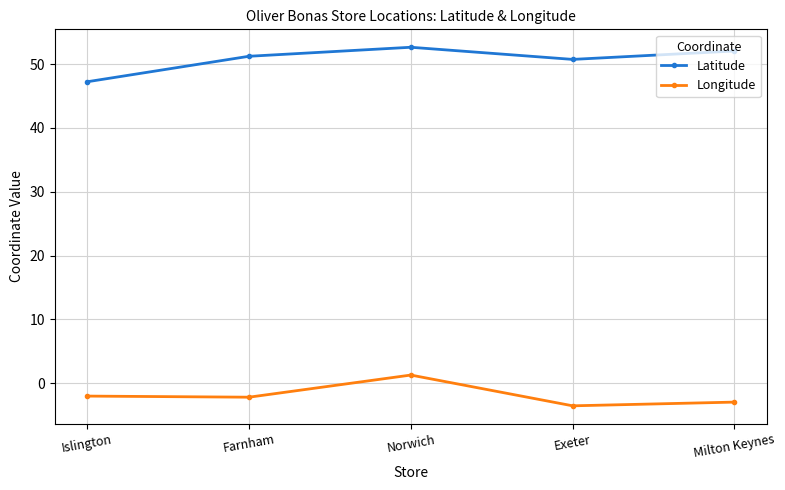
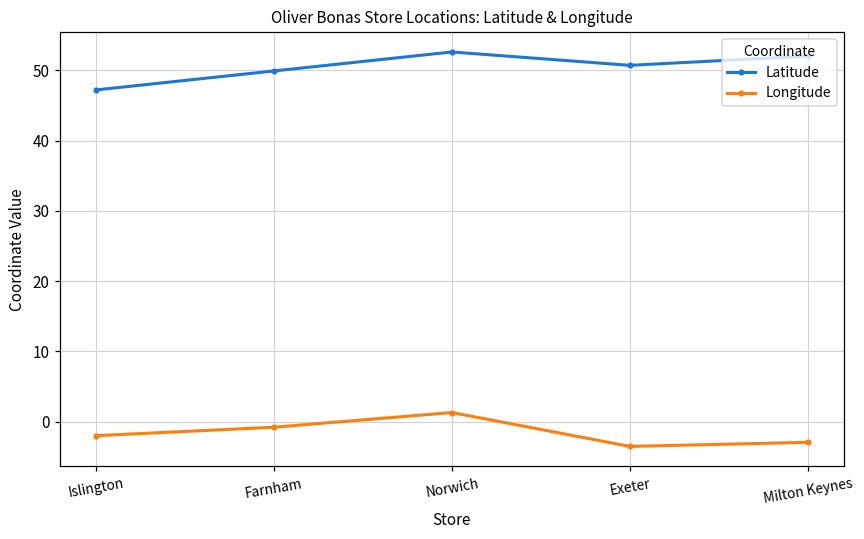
Latitude, Farnham: 51 -> 50
Longitude, Farnham: -2 -> -1
